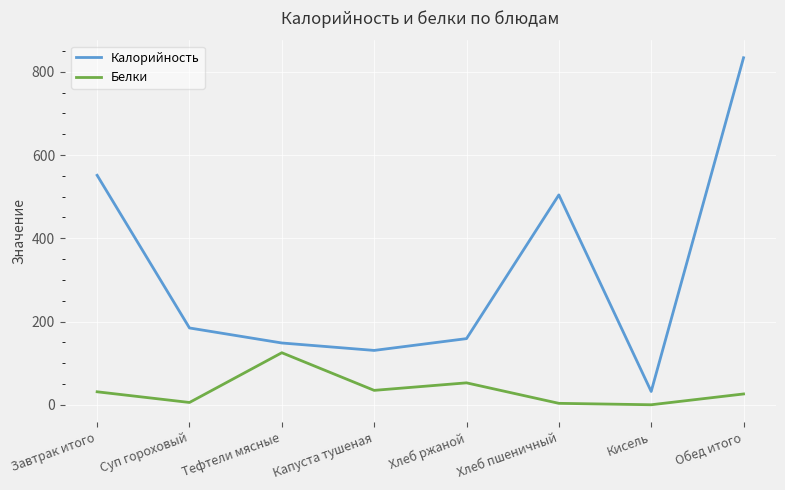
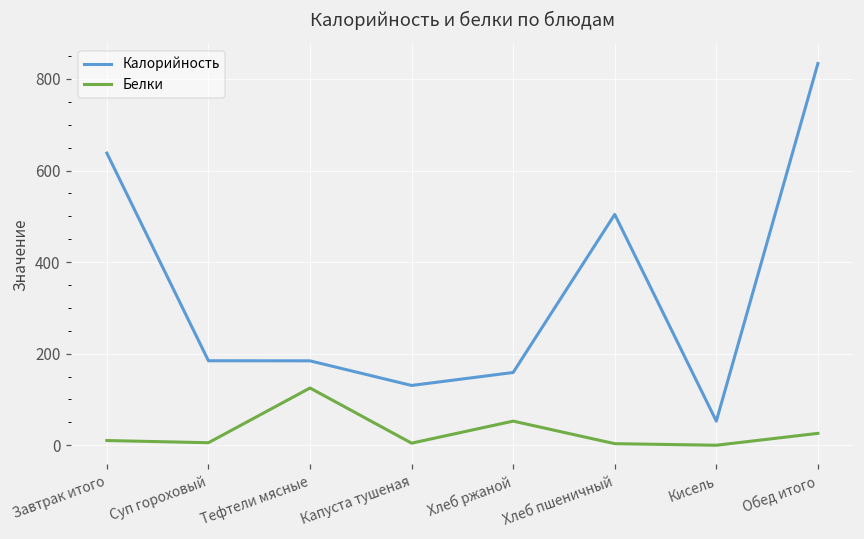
Калорийность, Завтрак итого: 550 -> 640
Белки, Завтрак итого: 30 -> 10
Калорийность, Тефтели мясные: 150 -> 180
Белки, Капуста тушеная: 30 -> 0
Калорийность, Кисель: 30 -> 50
